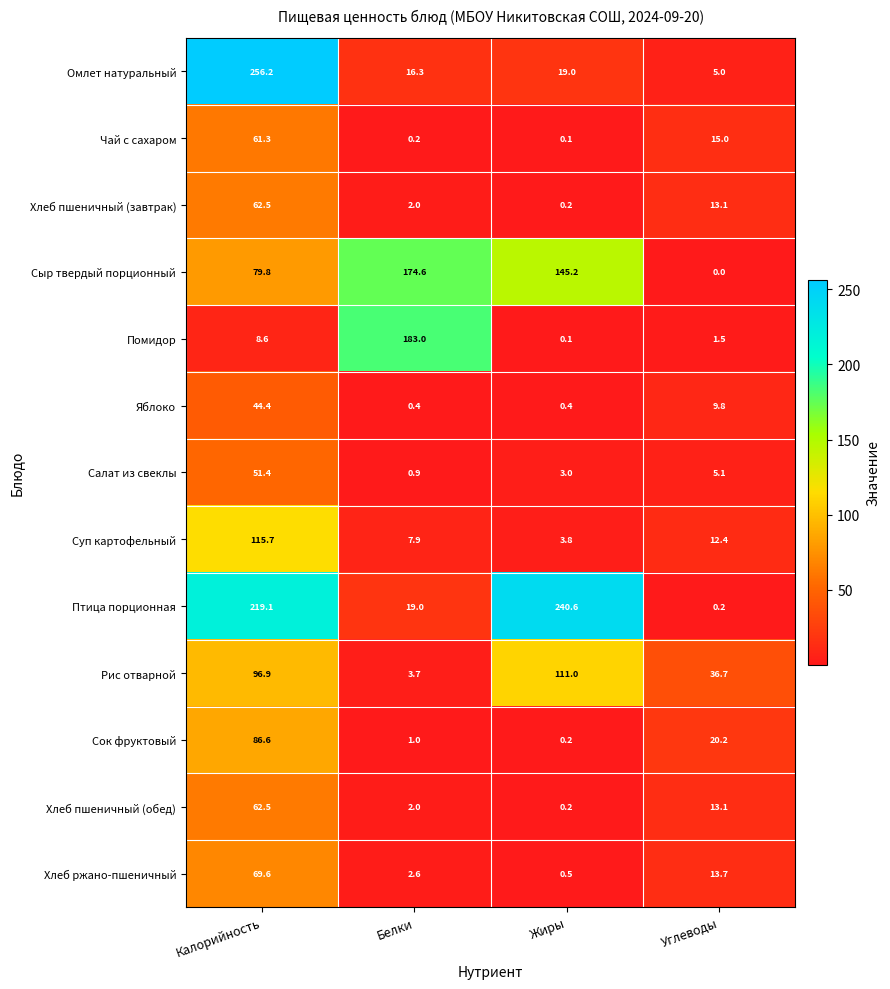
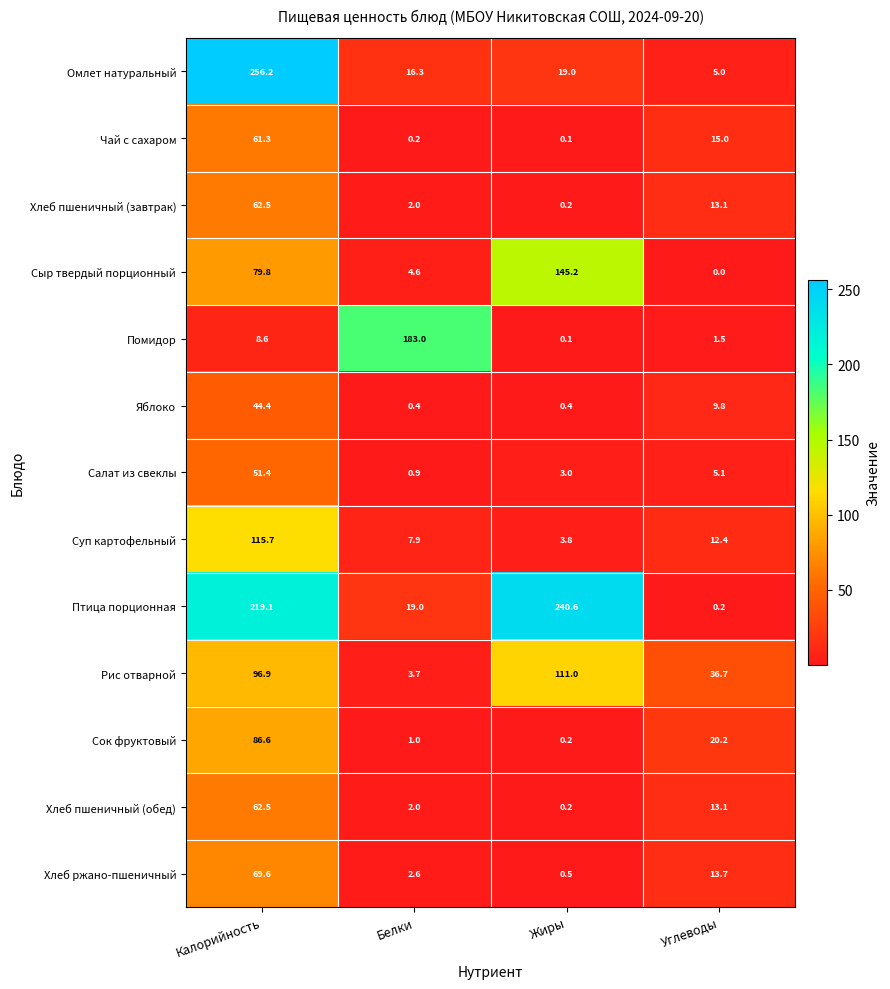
Сыр твердый порционный, Белки: 174.6 -> 4.6
